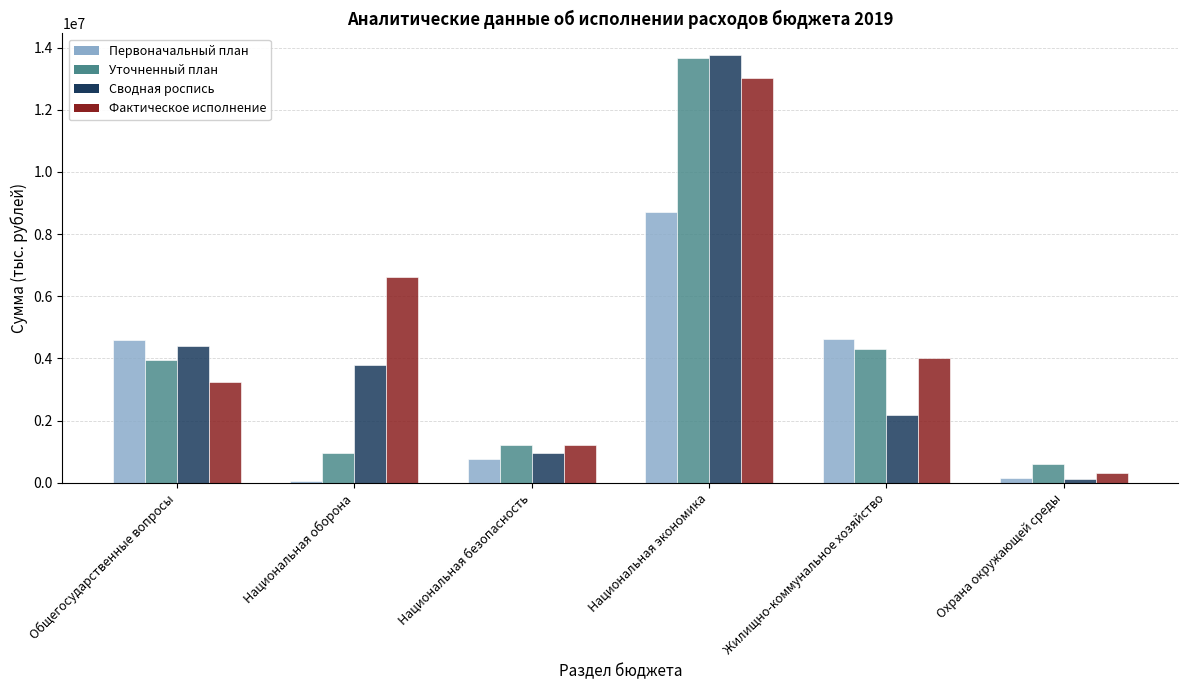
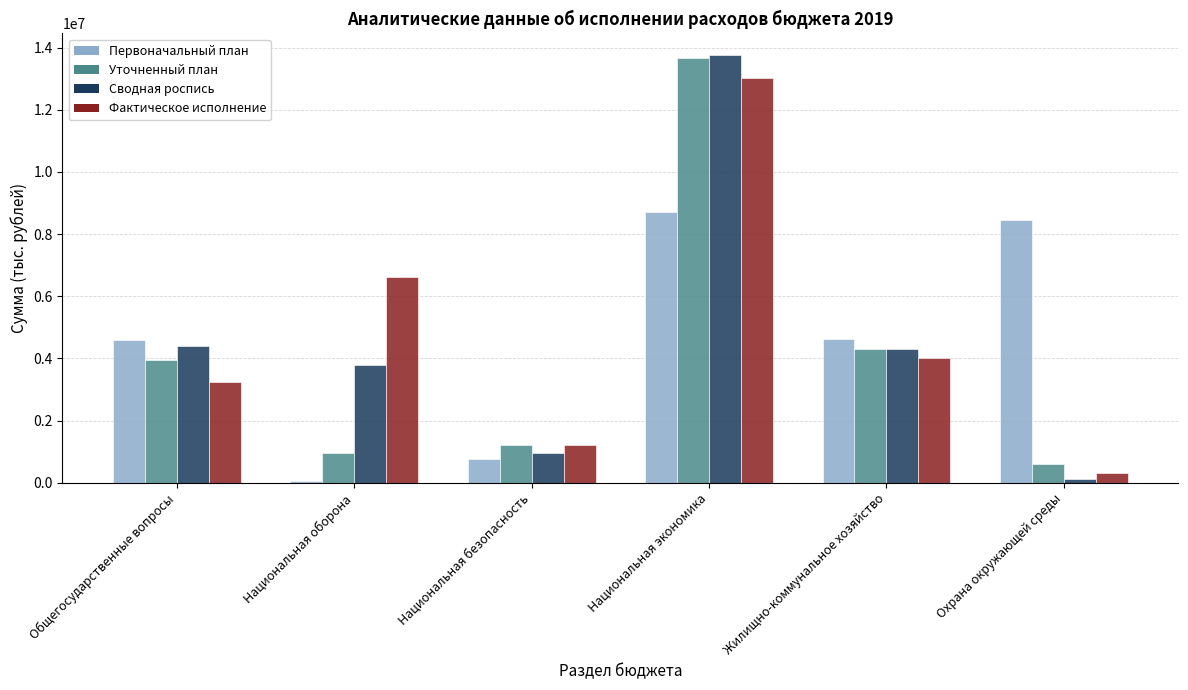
Сводная роспись, Жилищно-коммунальное хозяйство: 2200000 -> 4300000
Первоначальный план, Охрана окружающей среды: 200000 -> 8400000
